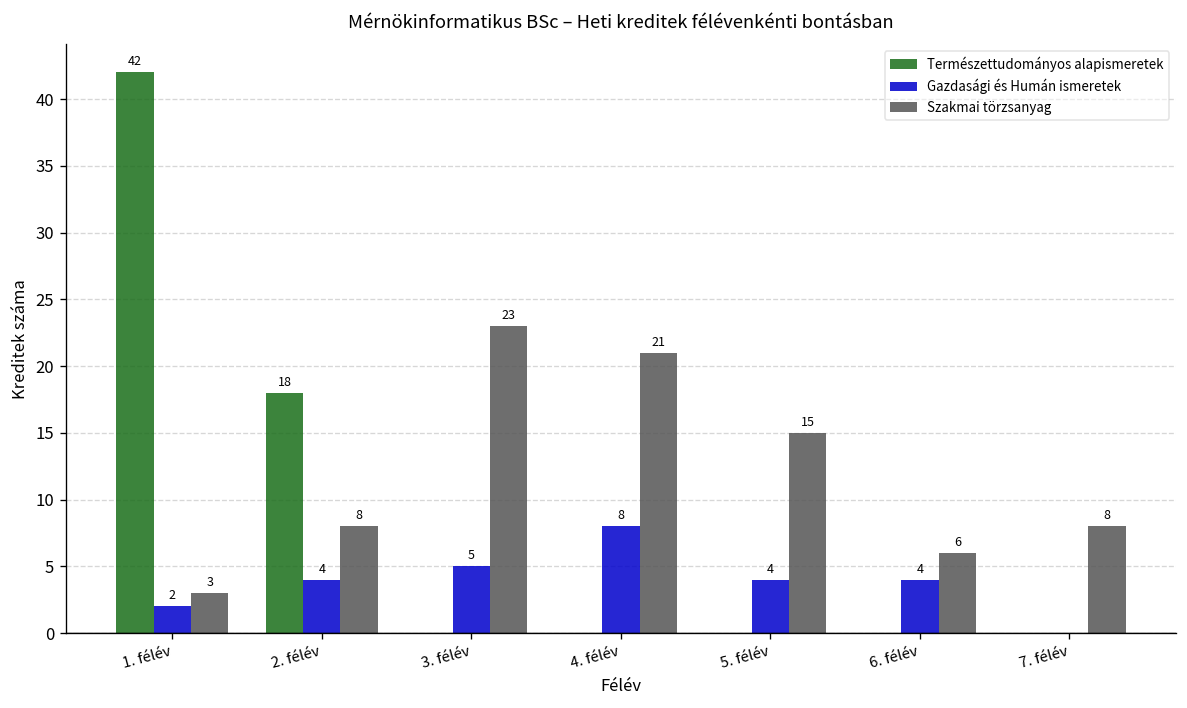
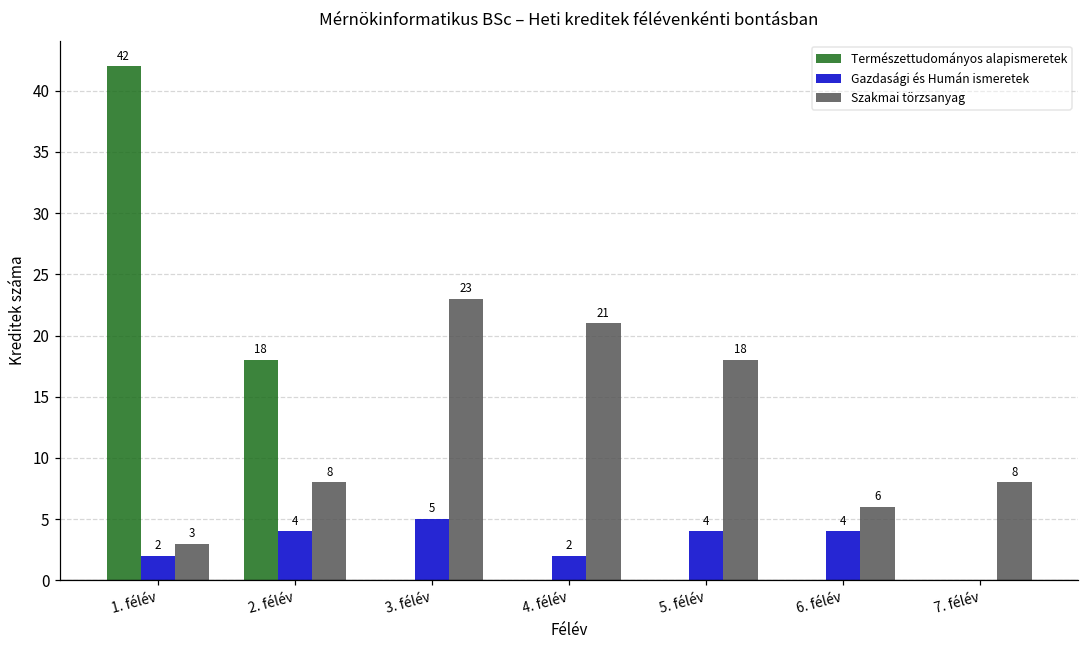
Gazdasági és Humán ismeretek, 4. félév: 8 -> 2
Szakmai törzsanyag, 5. félév: 15 -> 18
